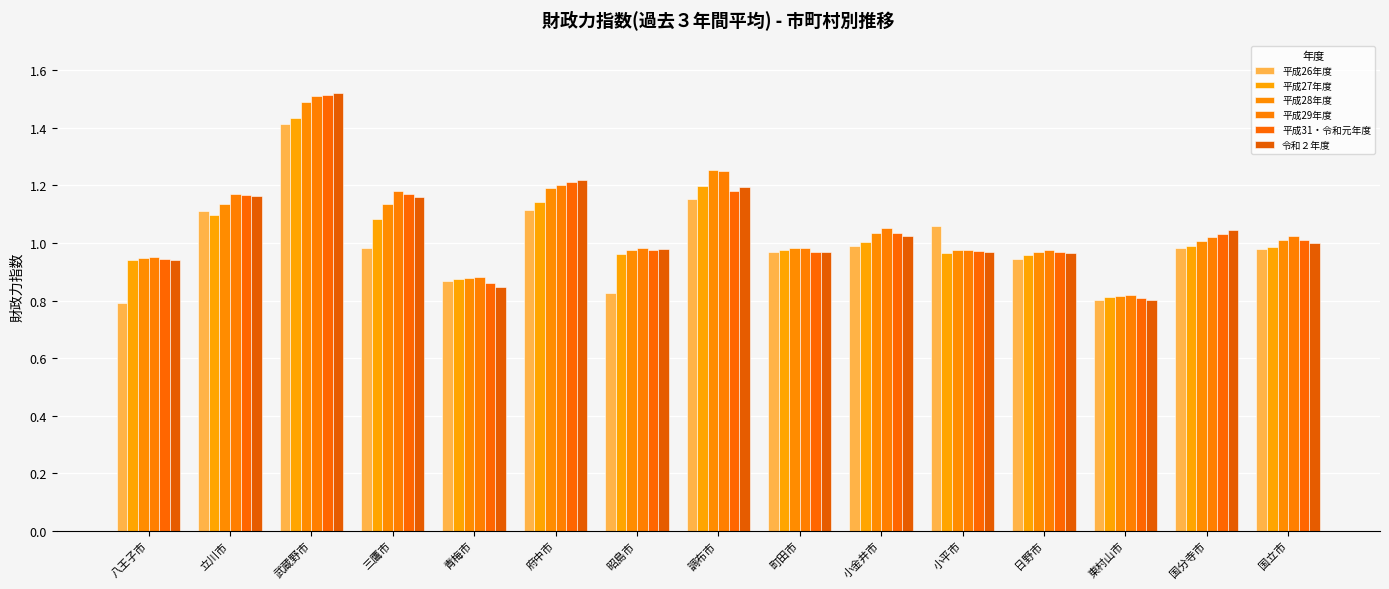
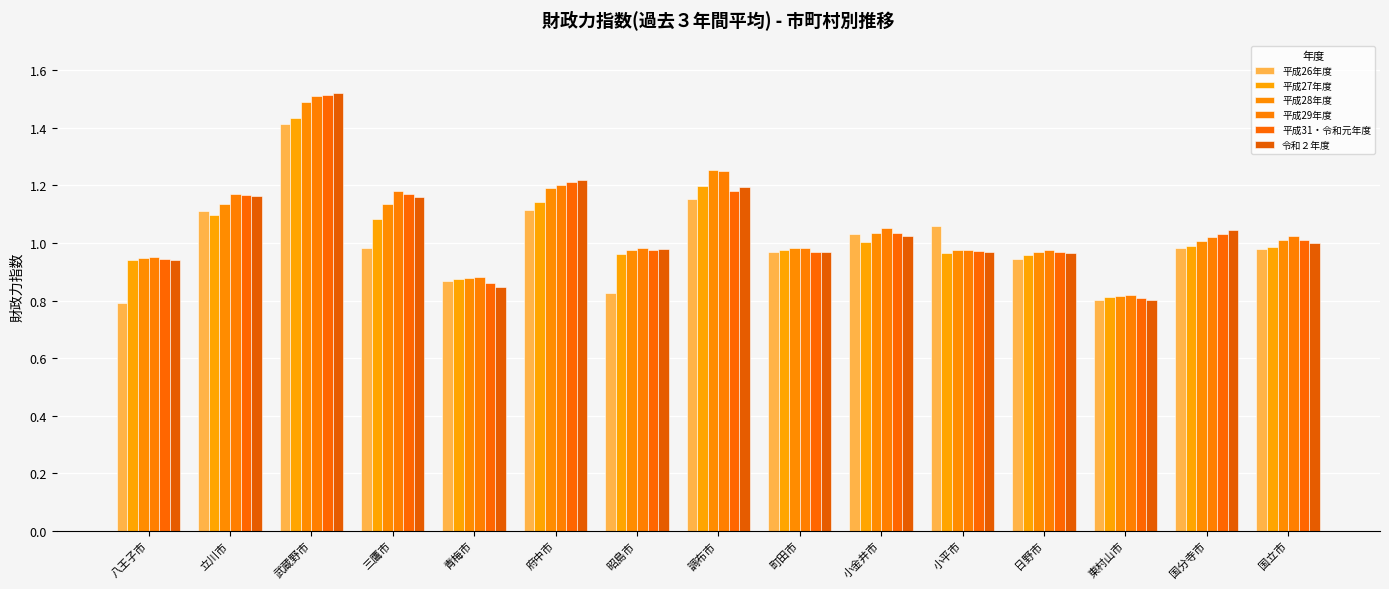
平成26年度, 小金井市: 0.99 -> 1.03
